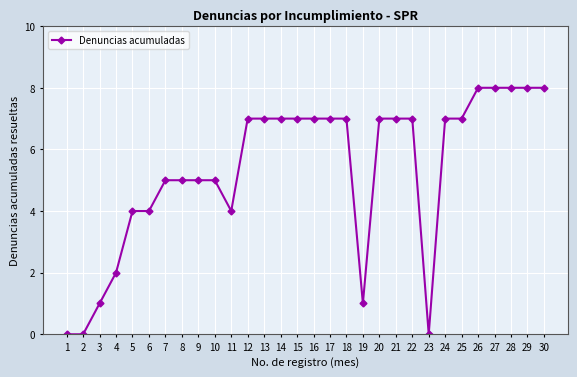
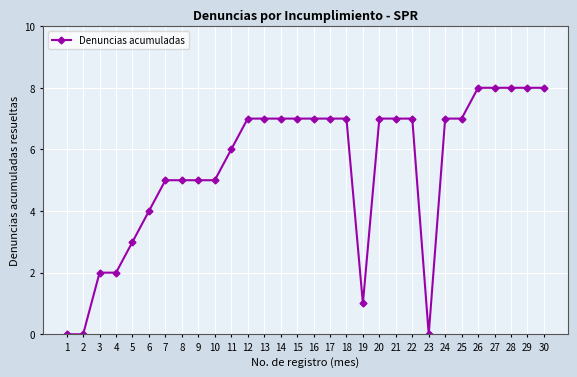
3: 1 -> 2
5: 4 -> 3
11: 4 -> 6
